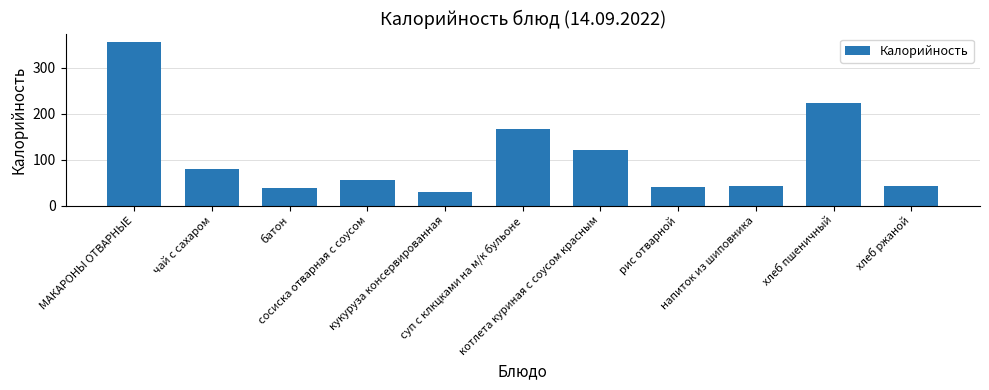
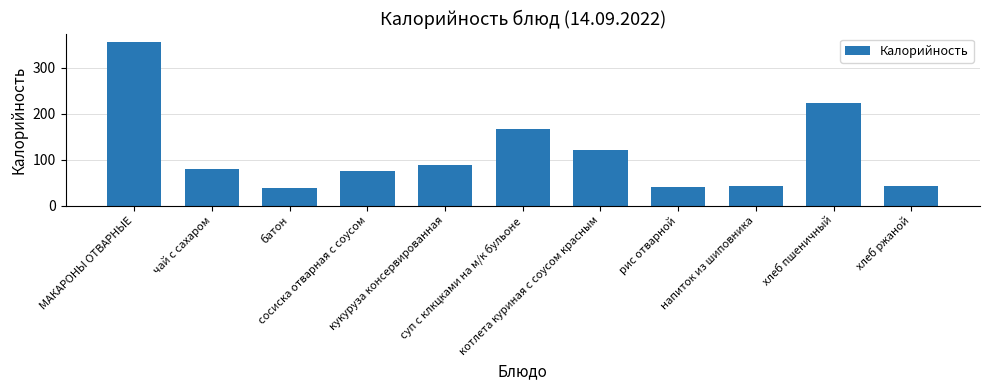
сосиска отварная с соусом: 60 -> 70
кукуруза консервированная: 30 -> 90
